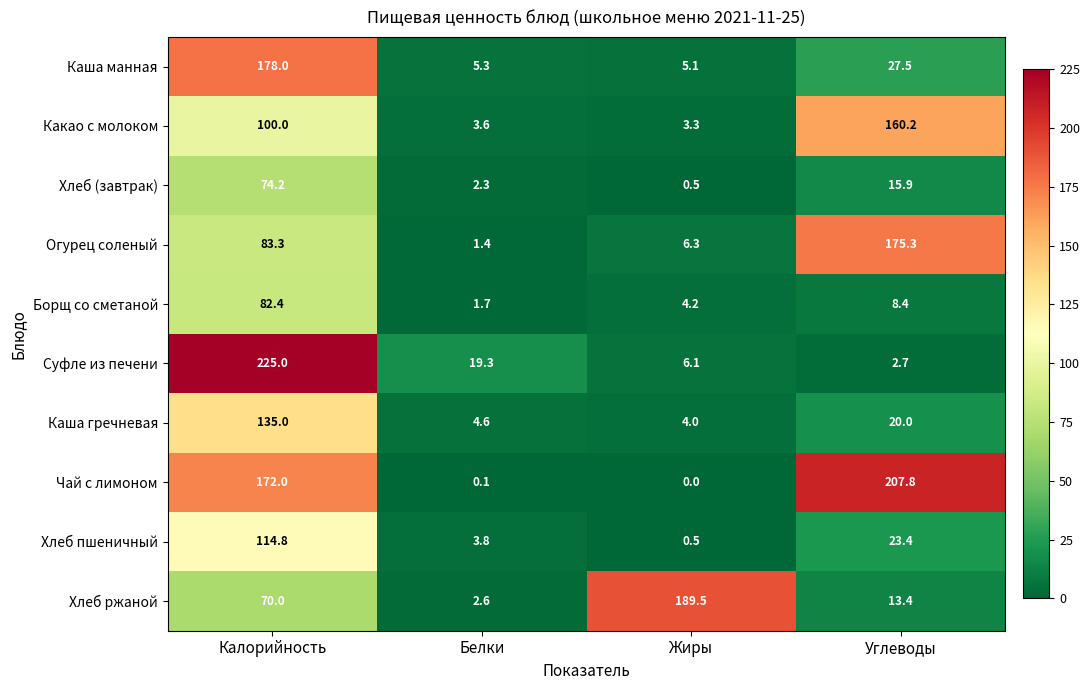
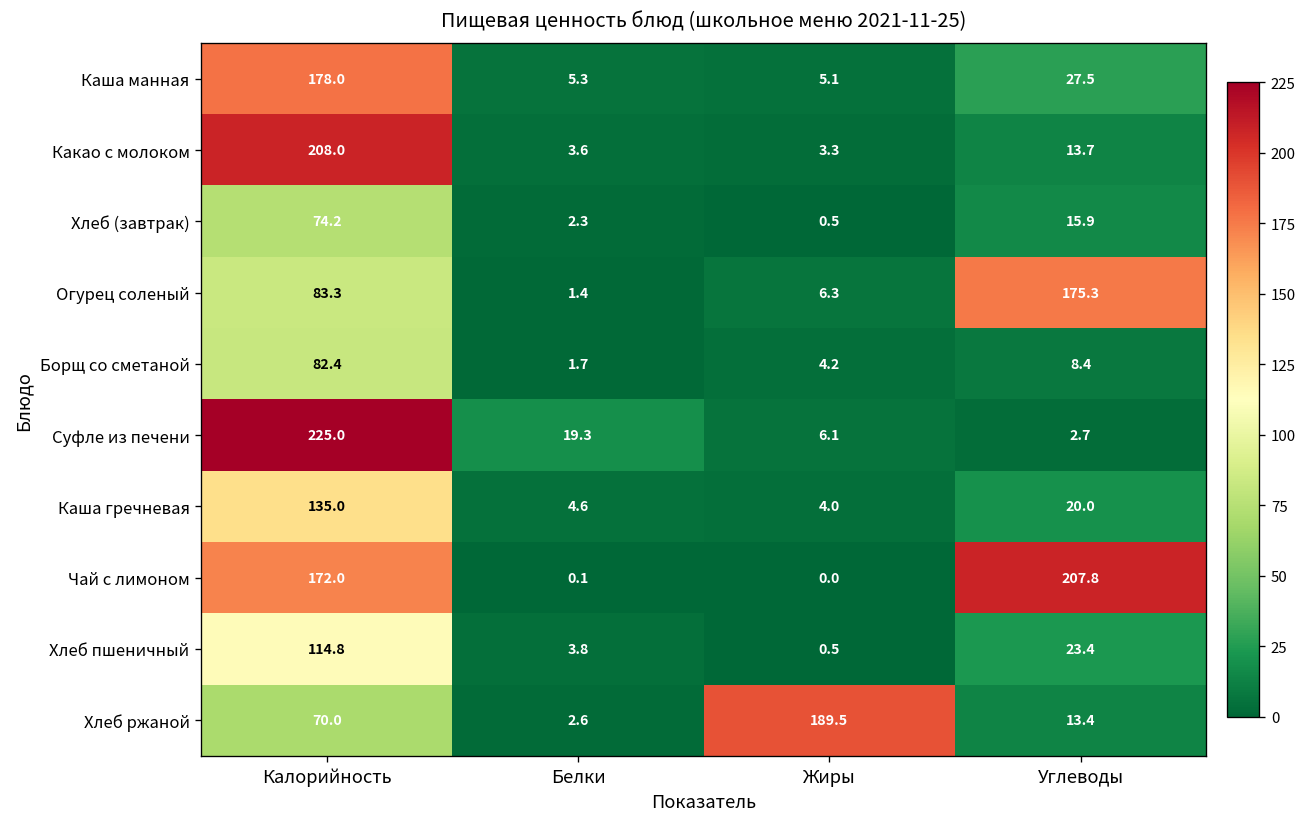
Какао с молоком, Калорийность: 100.0 -> 208.0
Какао с молоком, Углеводы: 160.2 -> 13.7
